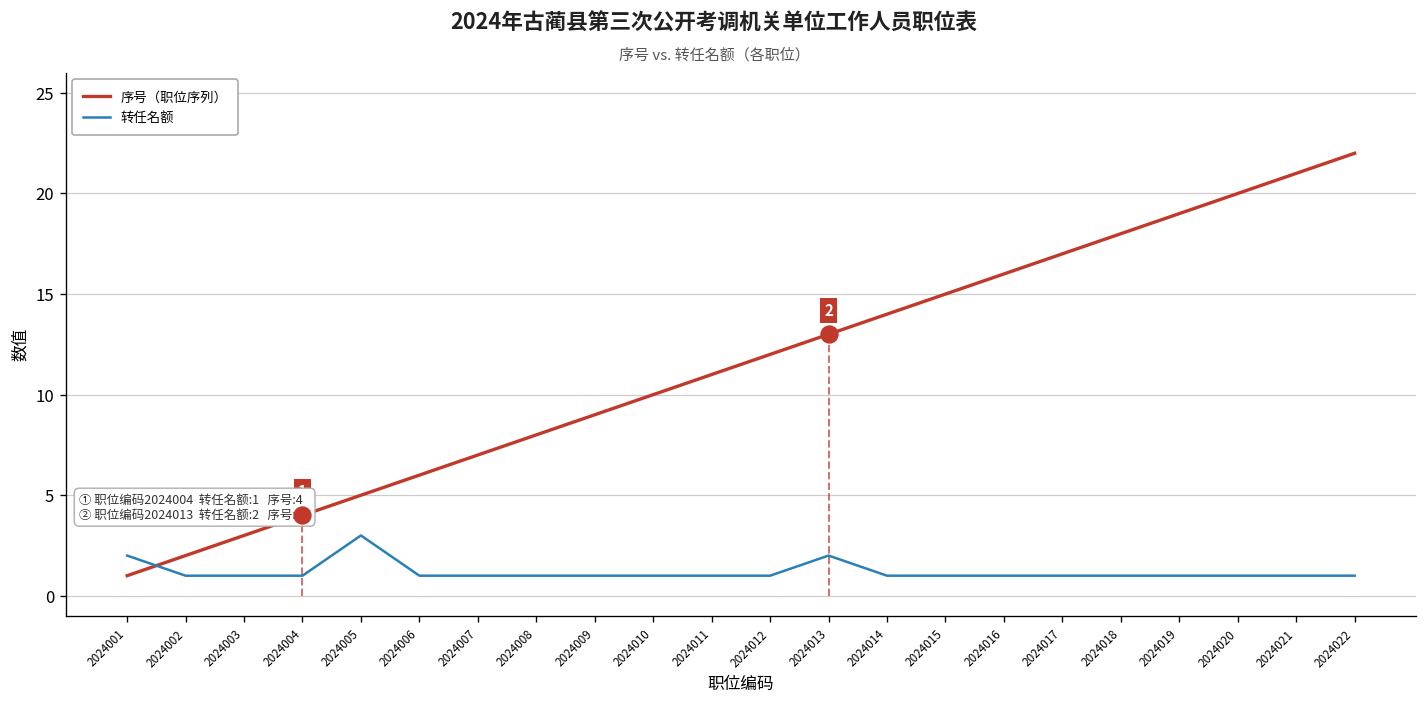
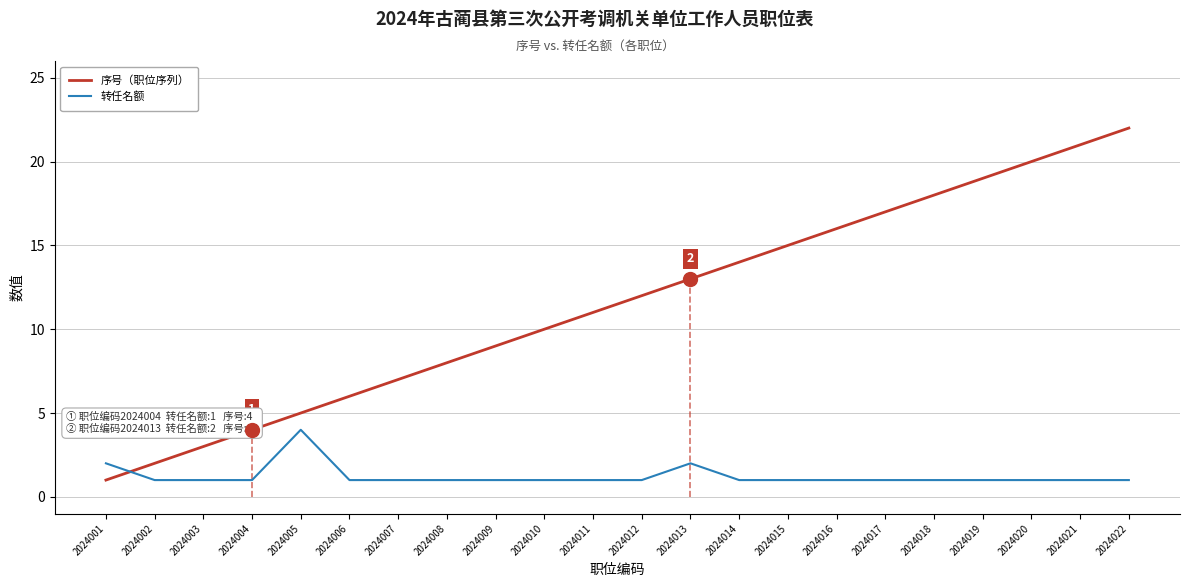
转任名额, 2024005: 3 -> 4
